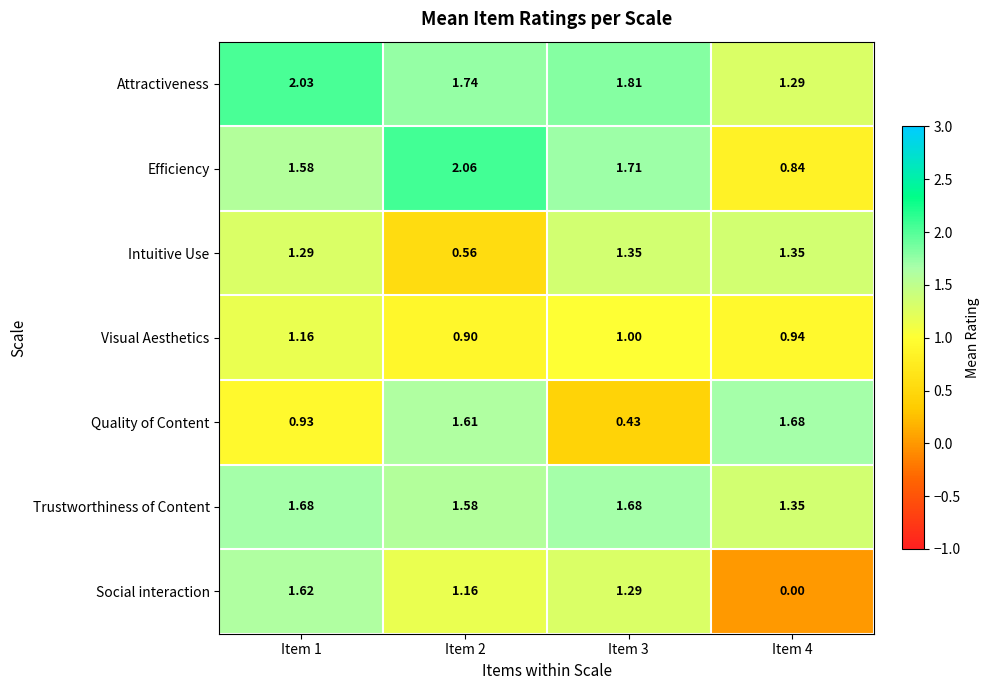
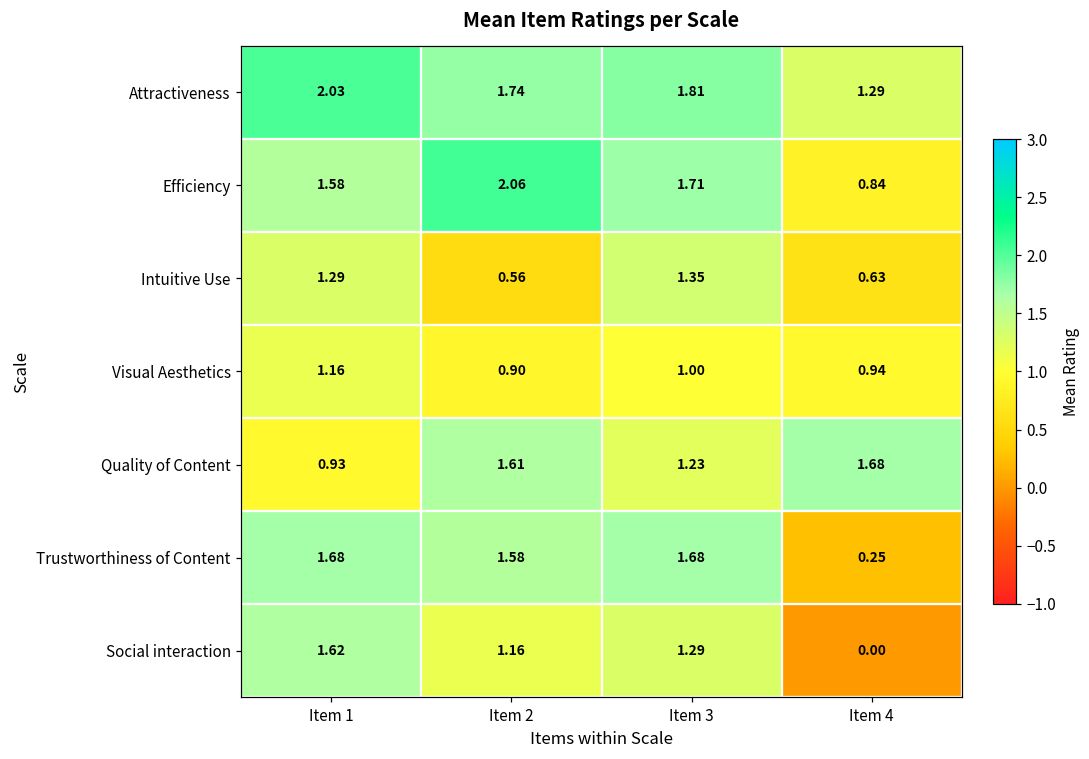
Intuitive Use, Item 4: 1.35 -> 0.63
Quality of Content, Item 3: 0.43 -> 1.23
Trustworthiness of Content, Item 4: 1.35 -> 0.25
